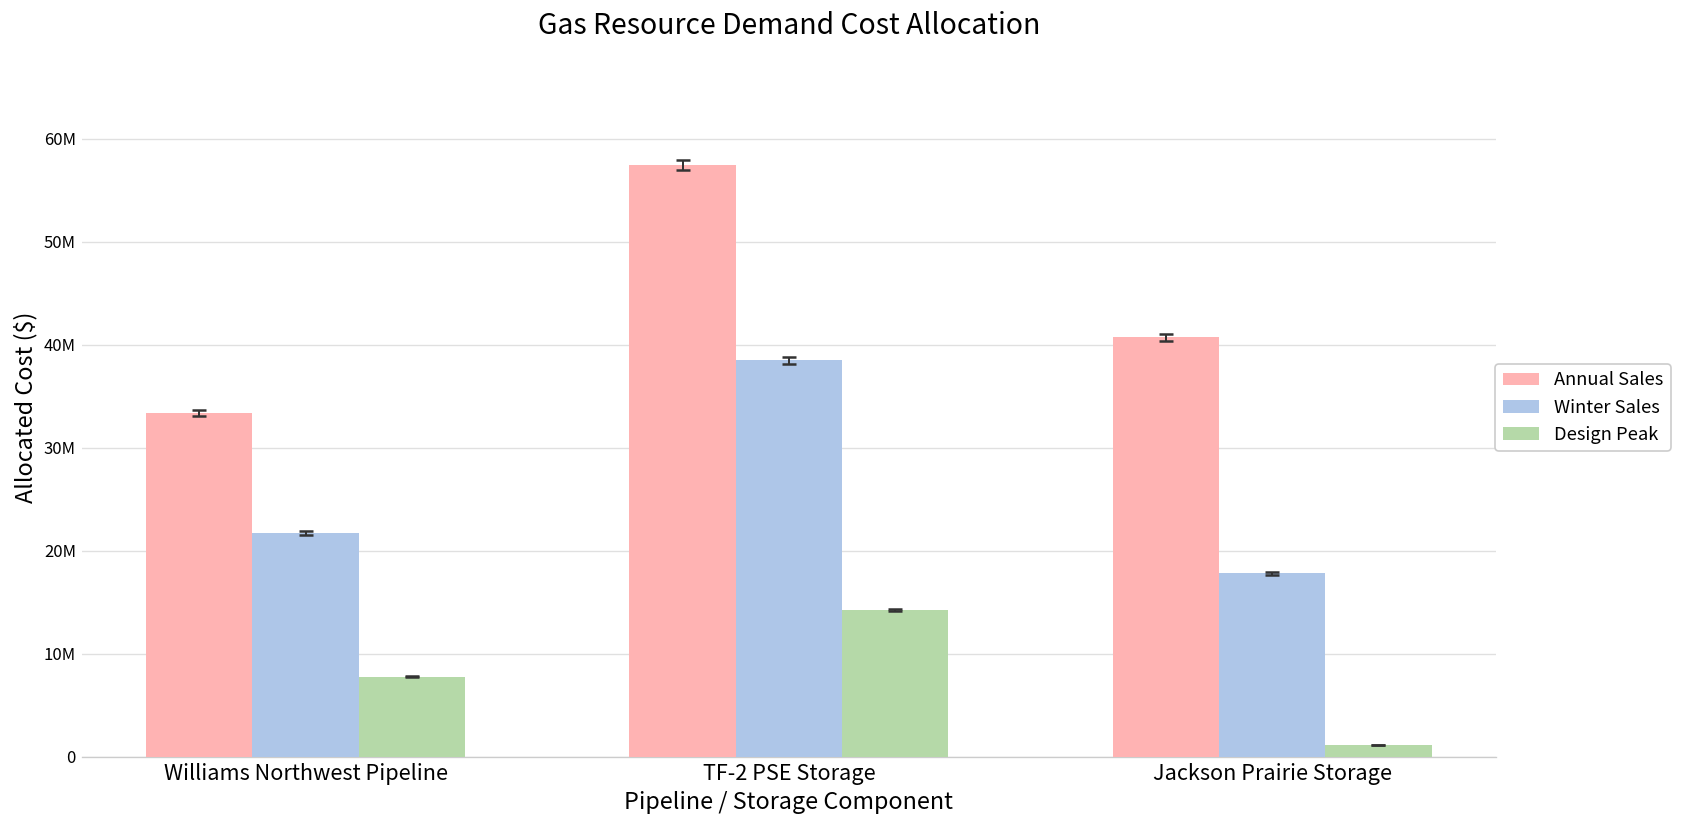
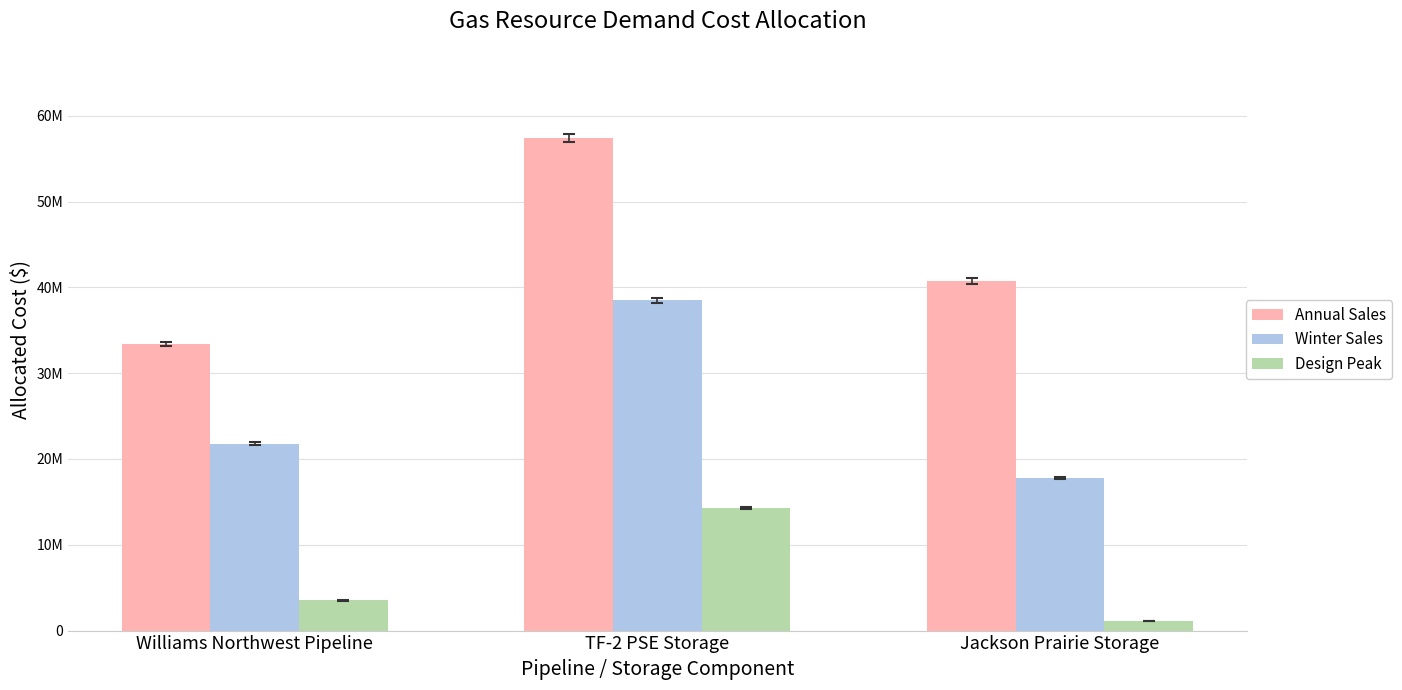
Design Peak, Williams Northwest Pipeline: 8000000 -> 4000000
